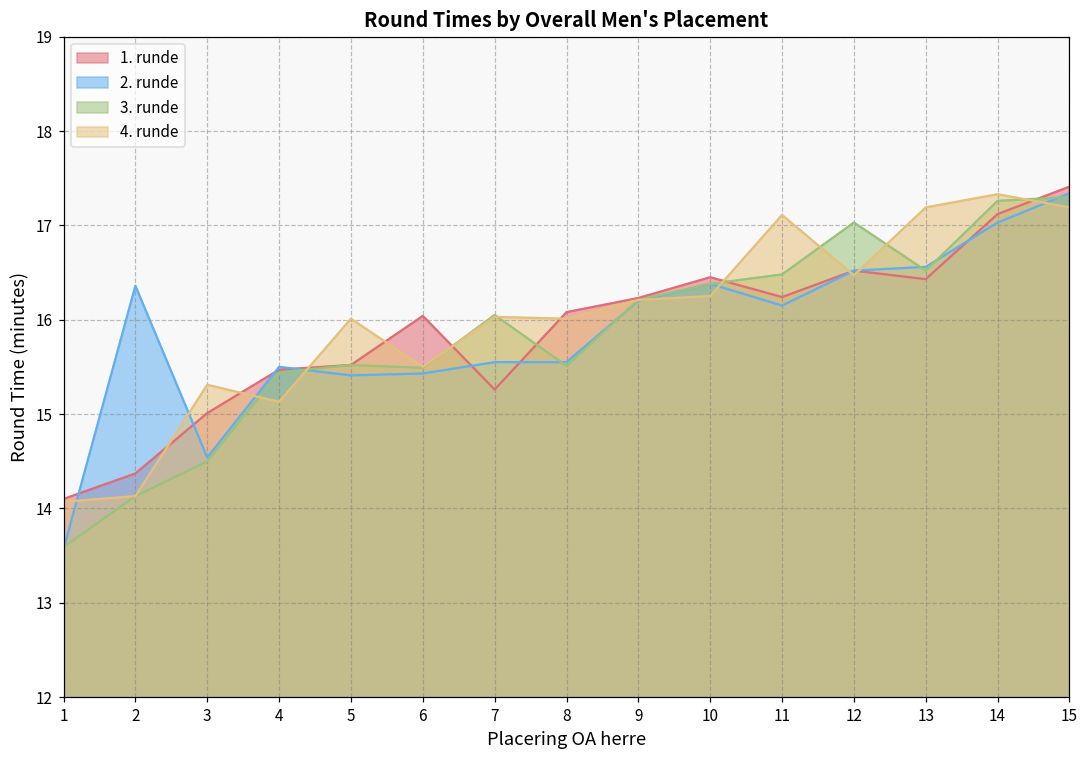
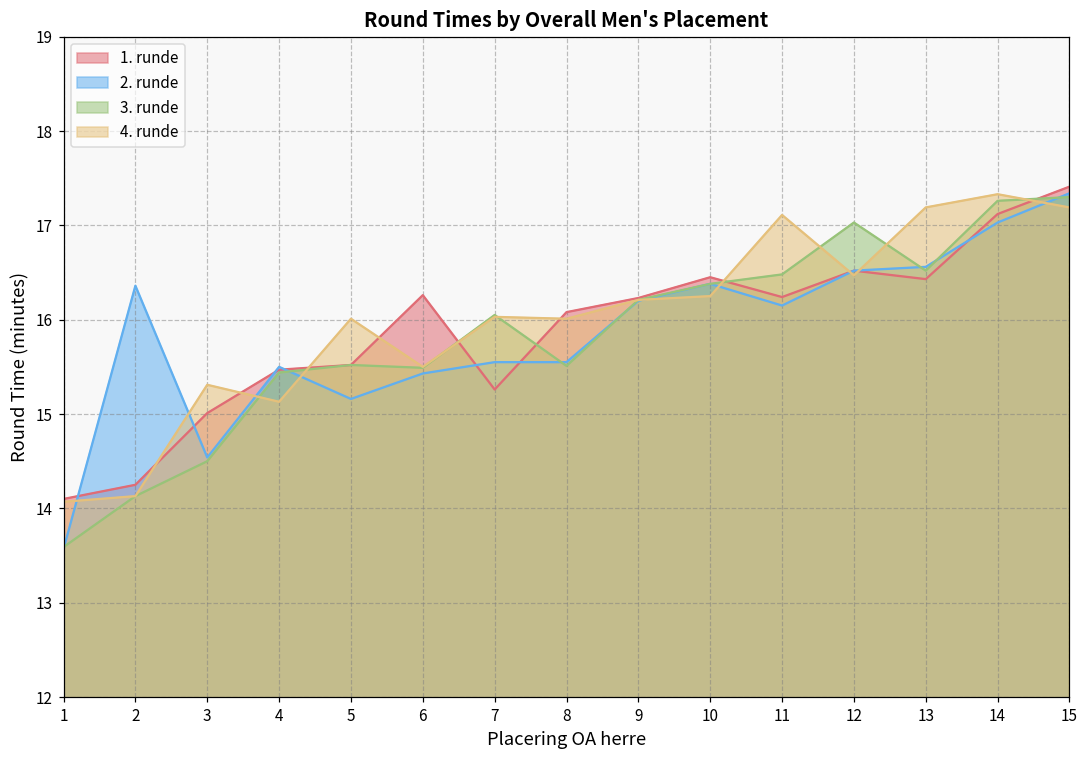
1. runde, 2: 14.4 -> 14.3
2. runde, 5: 15.4 -> 15.2
1. runde, 6: 16.0 -> 16.3
